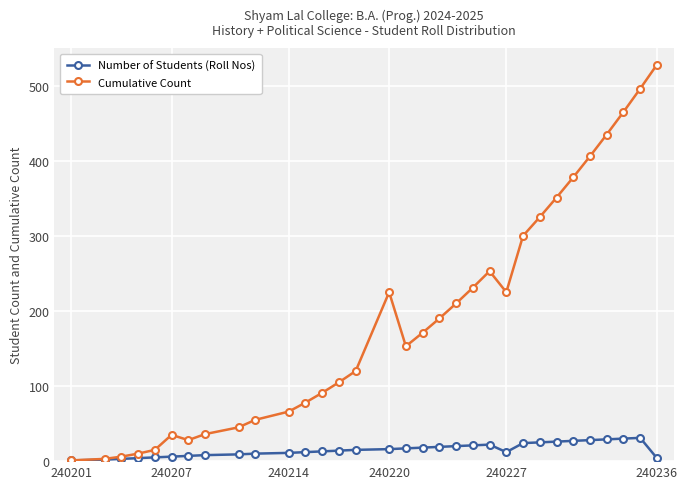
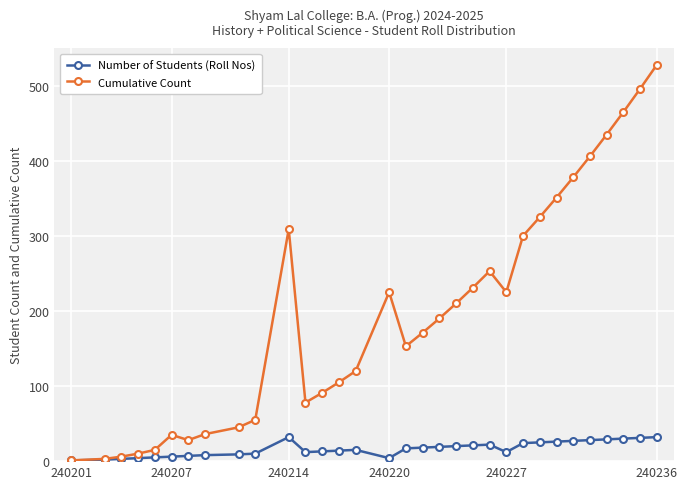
Number of Students (Roll Nos), 240214: 10 -> 30
Cumulative Count, 240214: 70 -> 310
Number of Students (Roll Nos), 240220: 20 -> 0
Number of Students (Roll Nos), 240236: 0 -> 30
